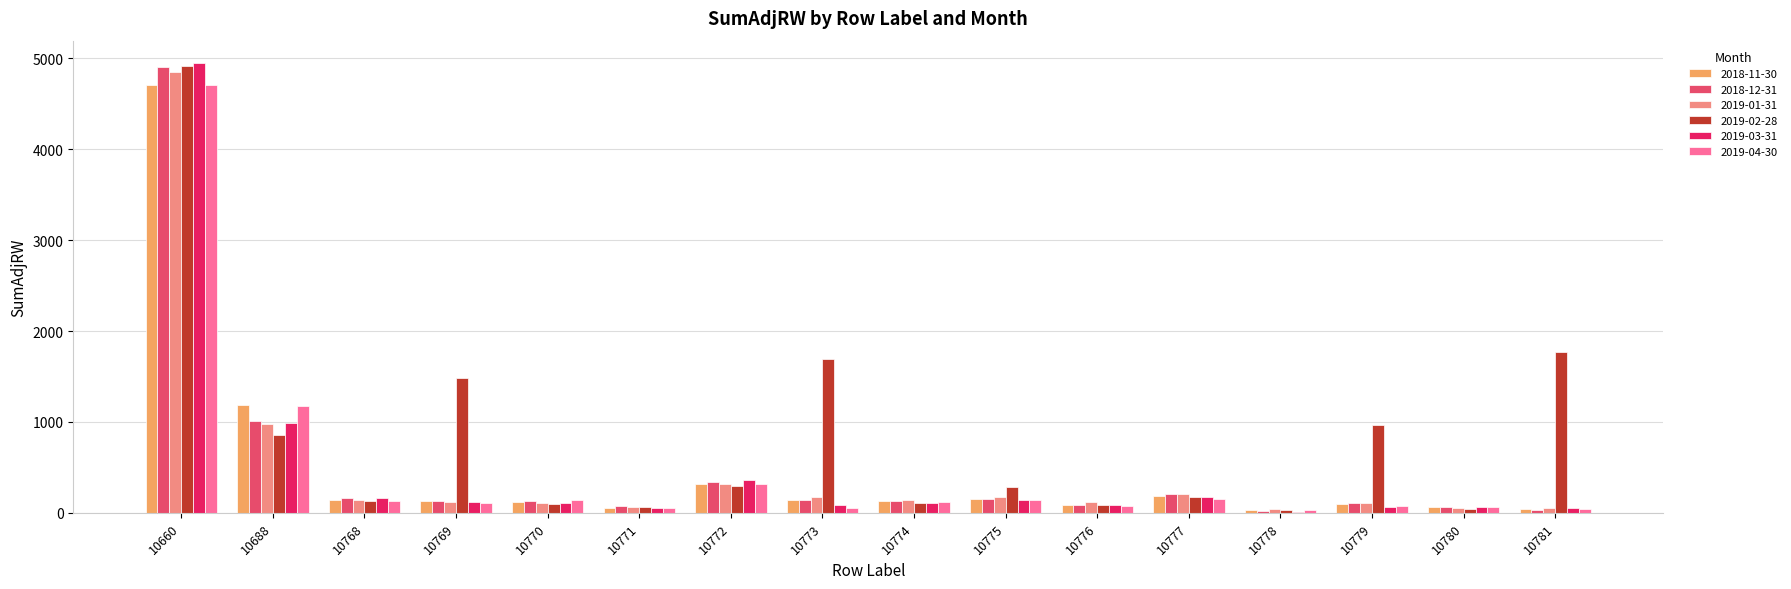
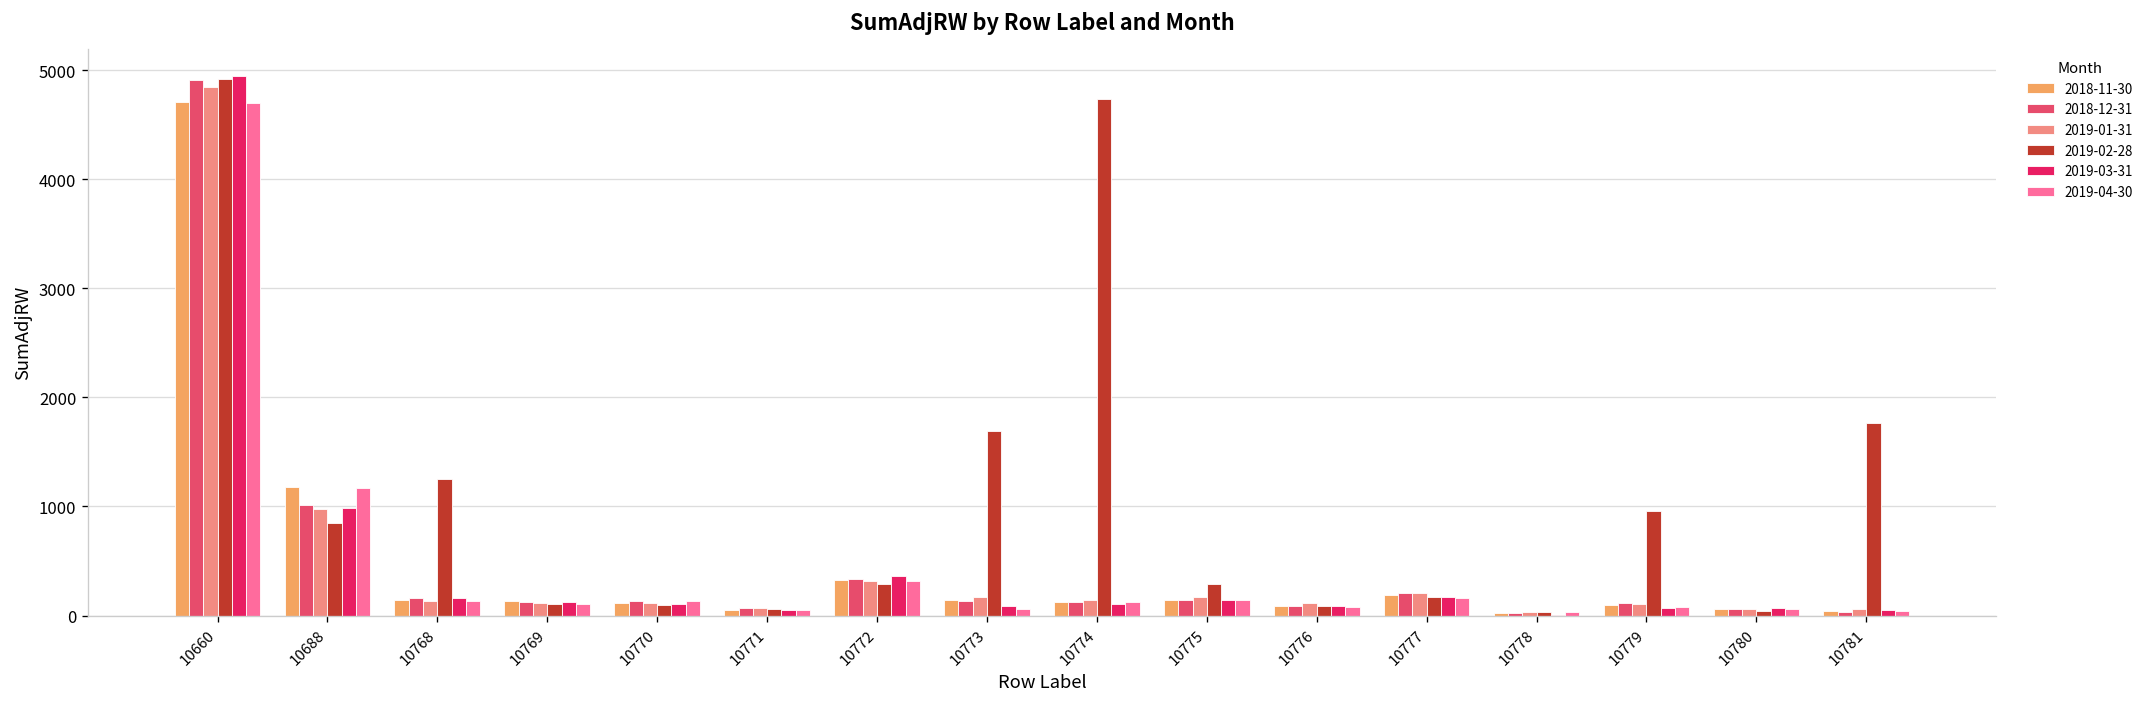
2019-02-28, 10768: 100 -> 1300
2019-02-28, 10769: 1500 -> 100
2019-02-28, 10774: 100 -> 4700
